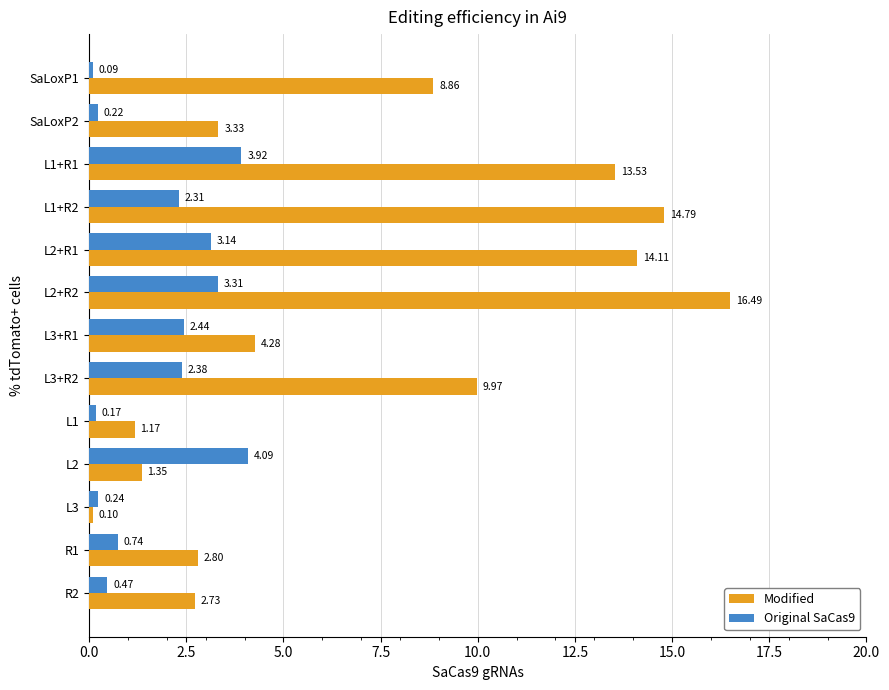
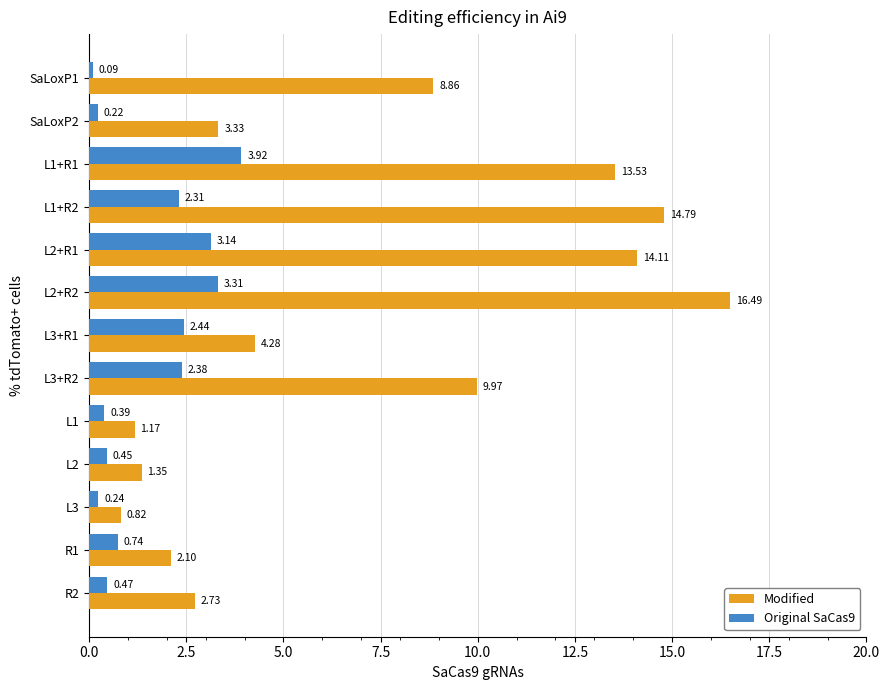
Original SaCas9, L1: 0.17 -> 0.39
Original SaCas9, L2: 4.09 -> 0.45
Modified, L3: 0.10 -> 0.82
Modified, R1: 2.80 -> 2.10
